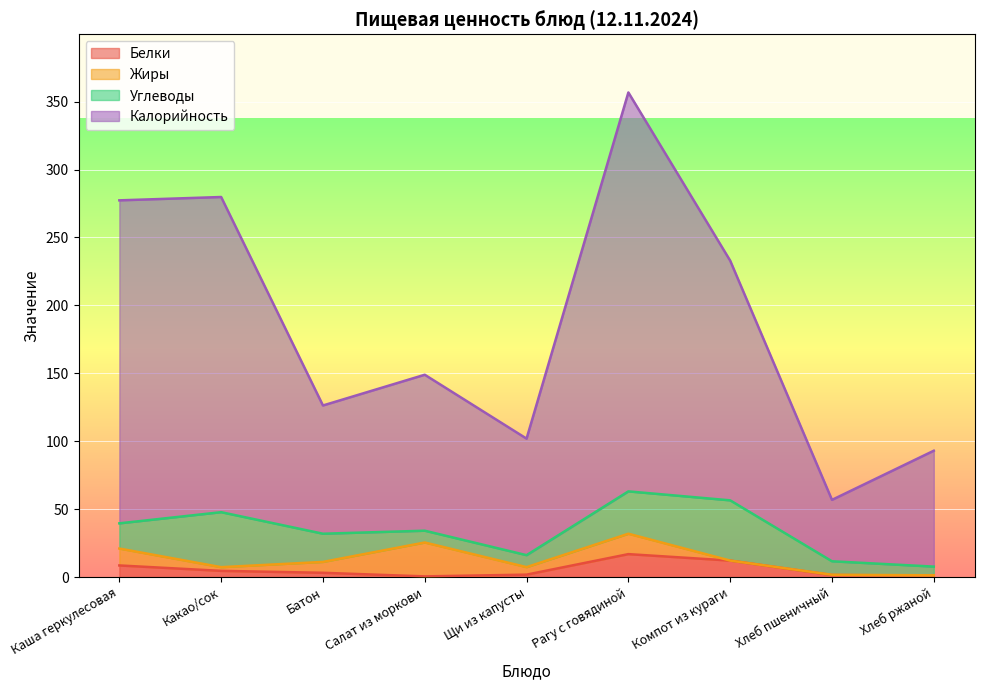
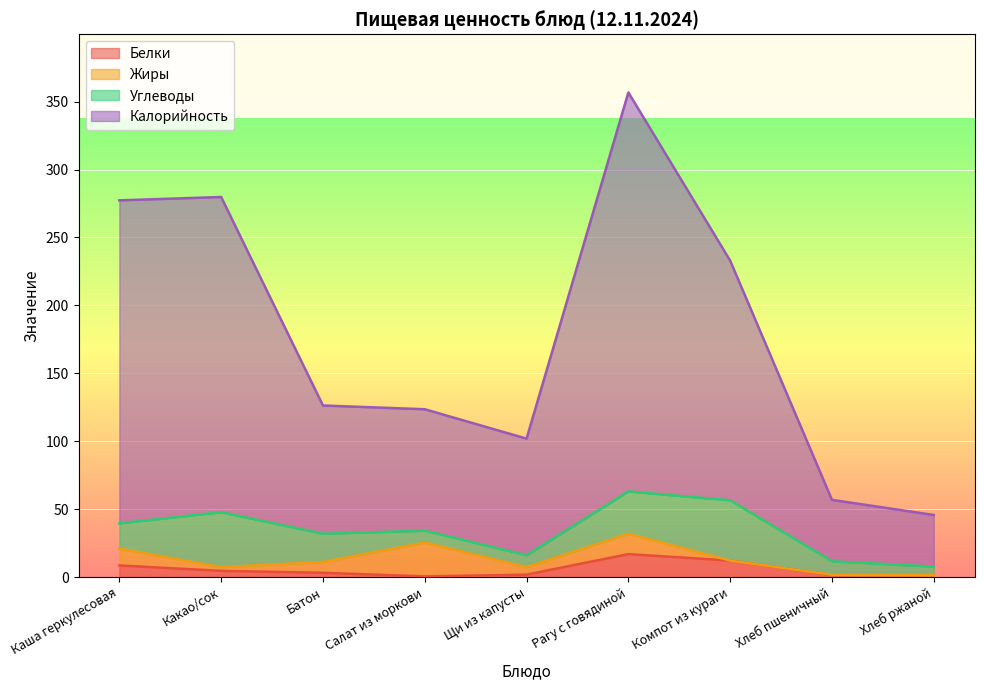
Калорийность, Салат из моркови: 115 -> 89
Калорийность, Хлеб ржаной: 85 -> 38
